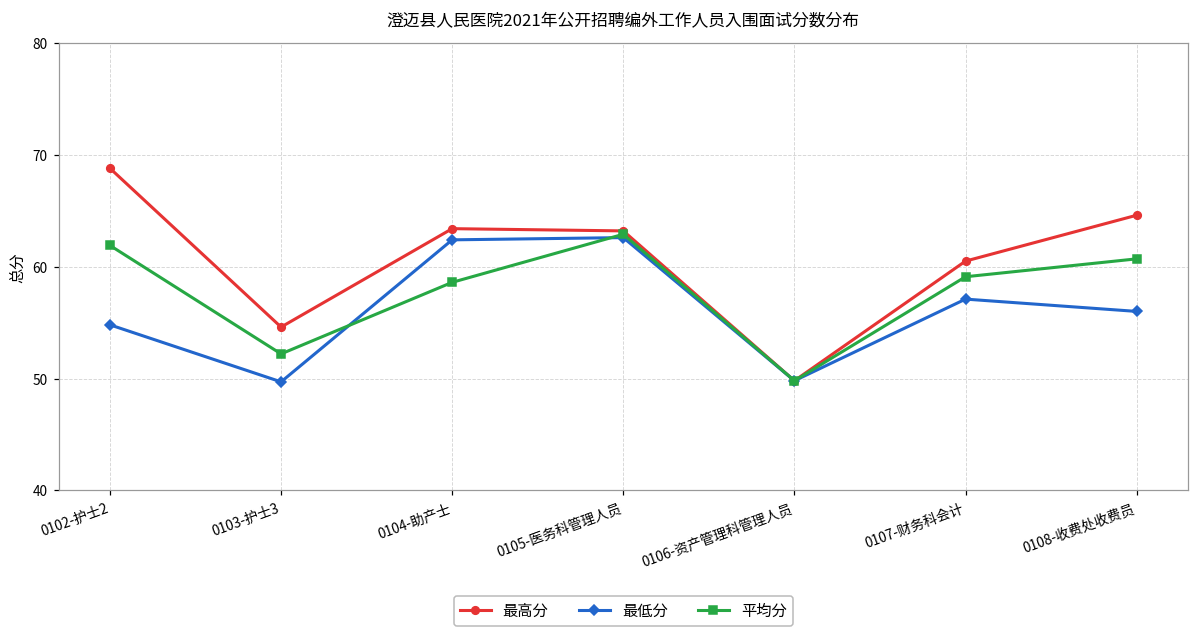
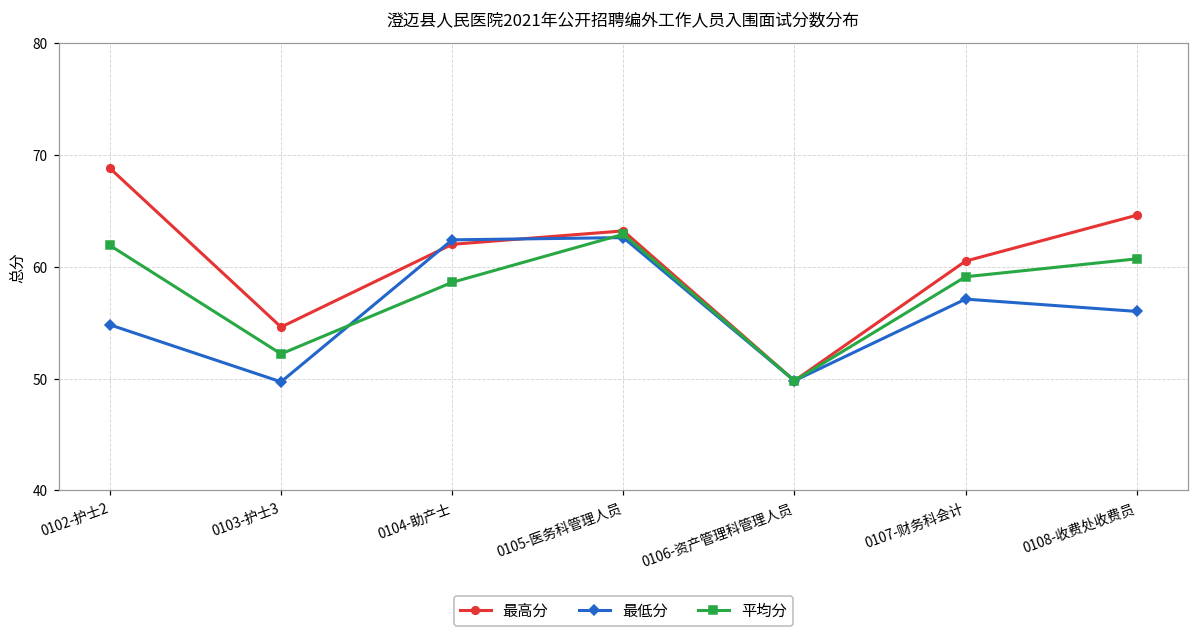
最高分, 0104-助产士: 63.4 -> 62.0
